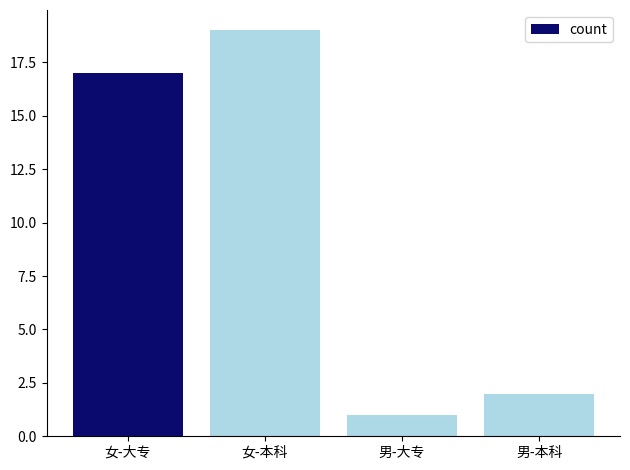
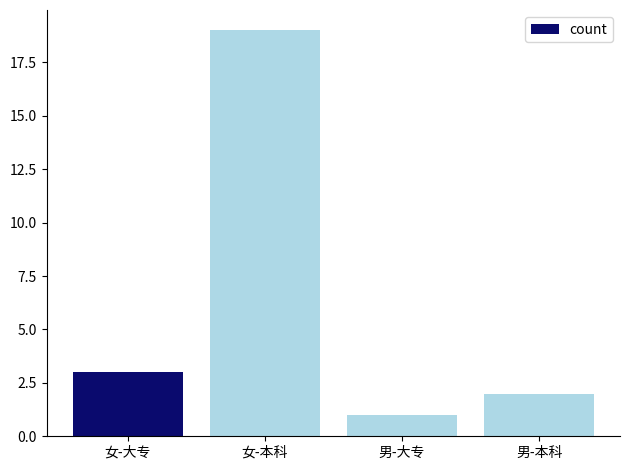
女-大专: 17 -> 3
